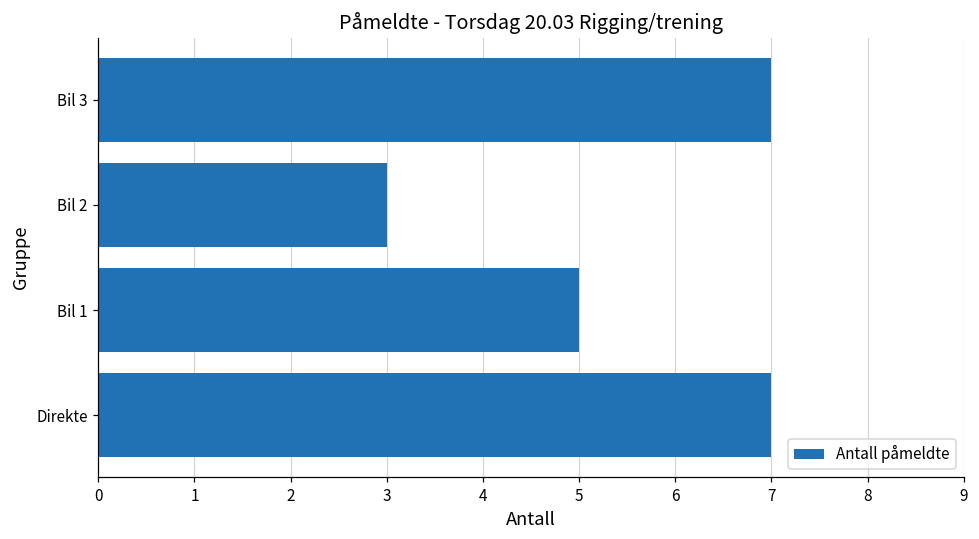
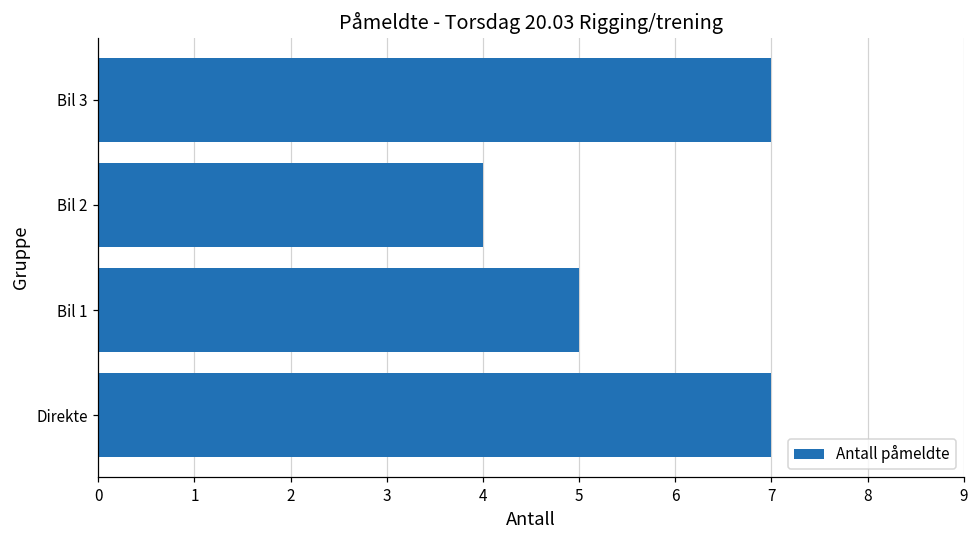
Bil 2: 3 -> 4
